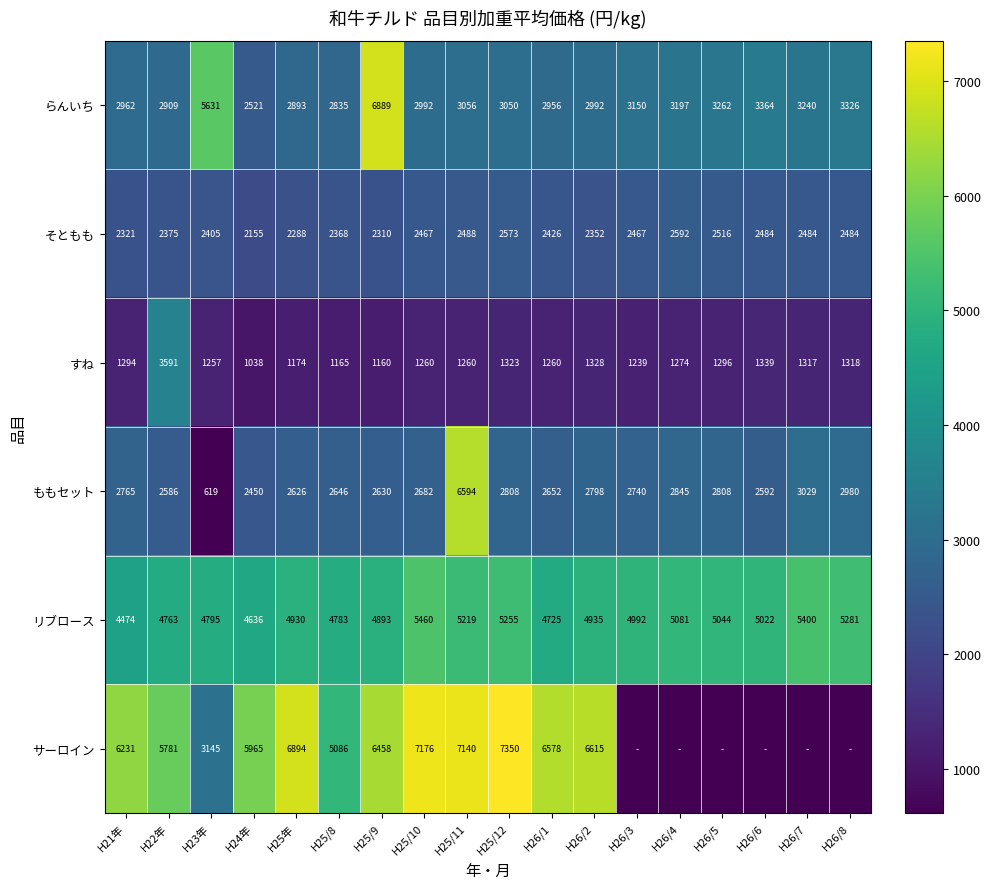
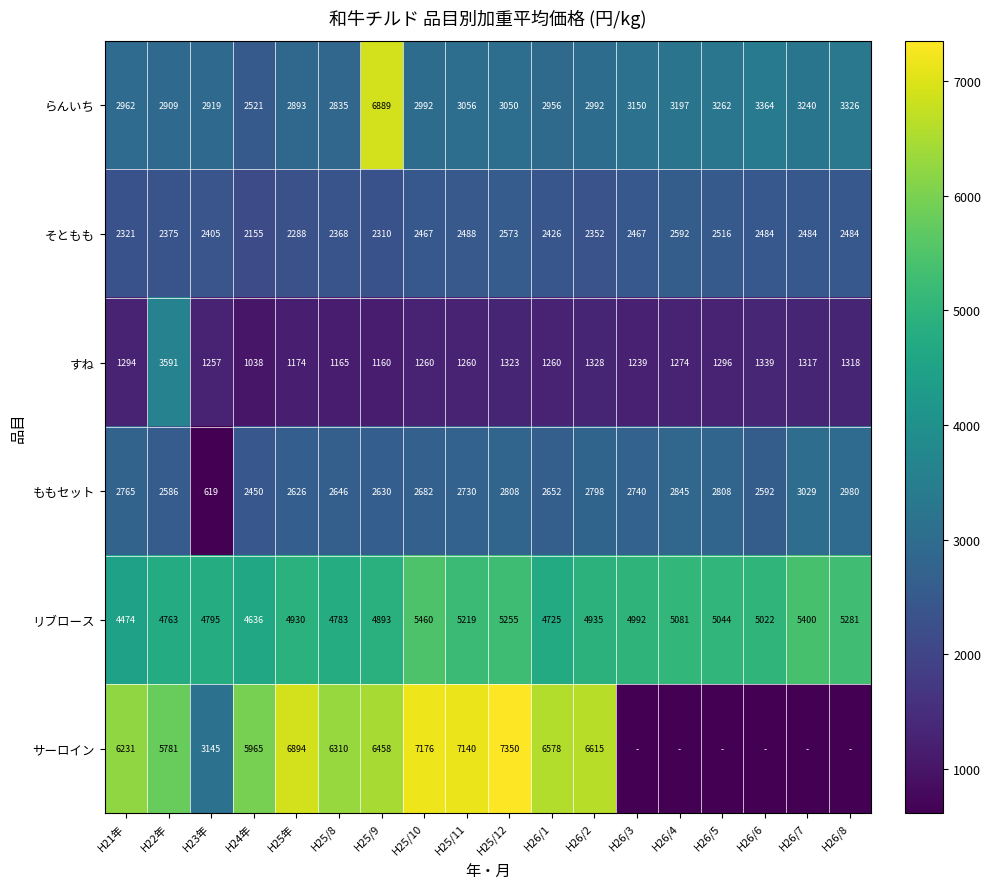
らんいち, H23年: 5631 -> 2919
ももセット, H25/11: 6594 -> 2730
サーロイン, H25/8: 5086 -> 6310
